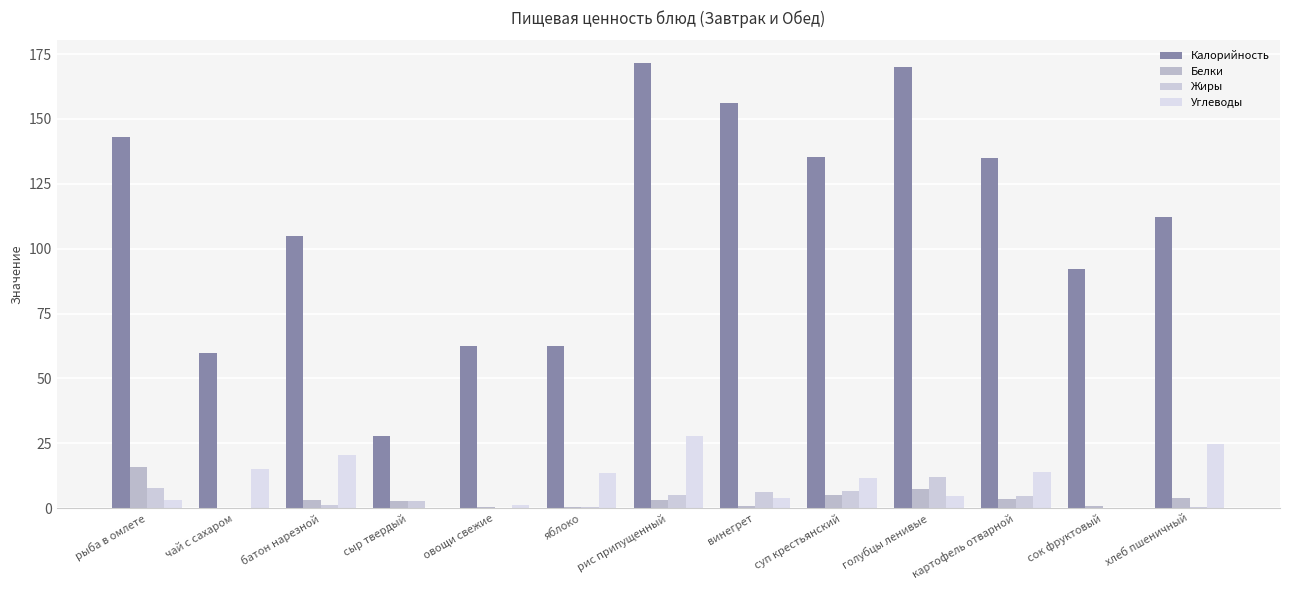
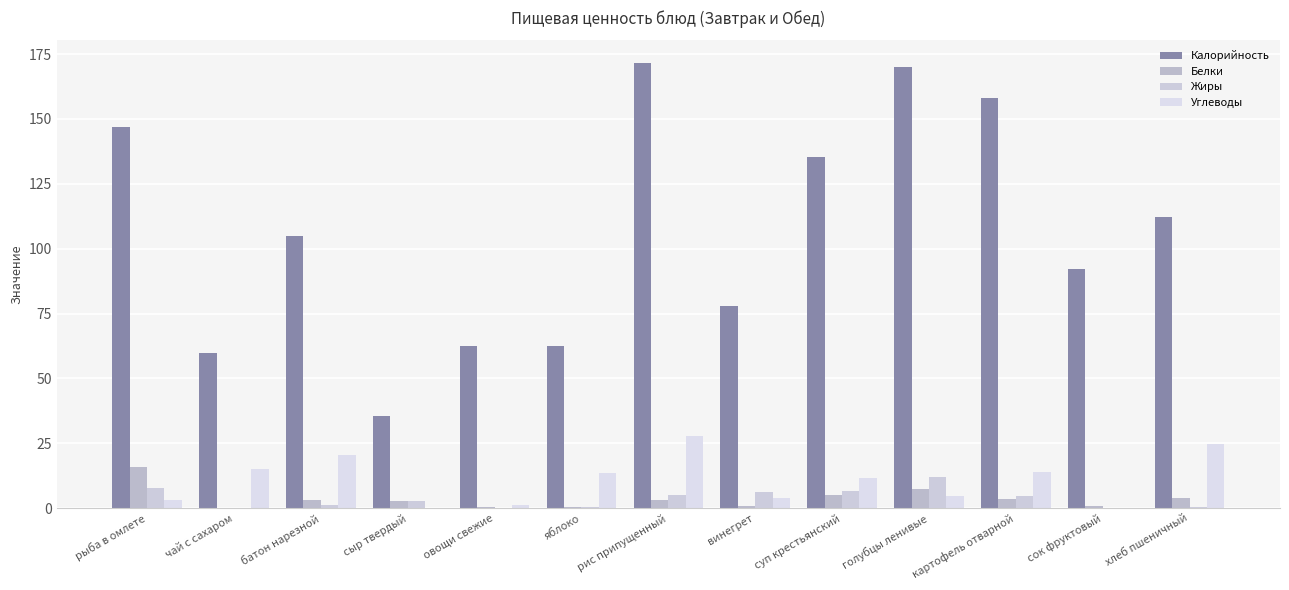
Калорийность, рыба в омлете: 143 -> 147
Калорийность, сыр твердый: 28 -> 36
Калорийность, винегрет: 156 -> 78
Калорийность, картофель отварной: 135 -> 158
